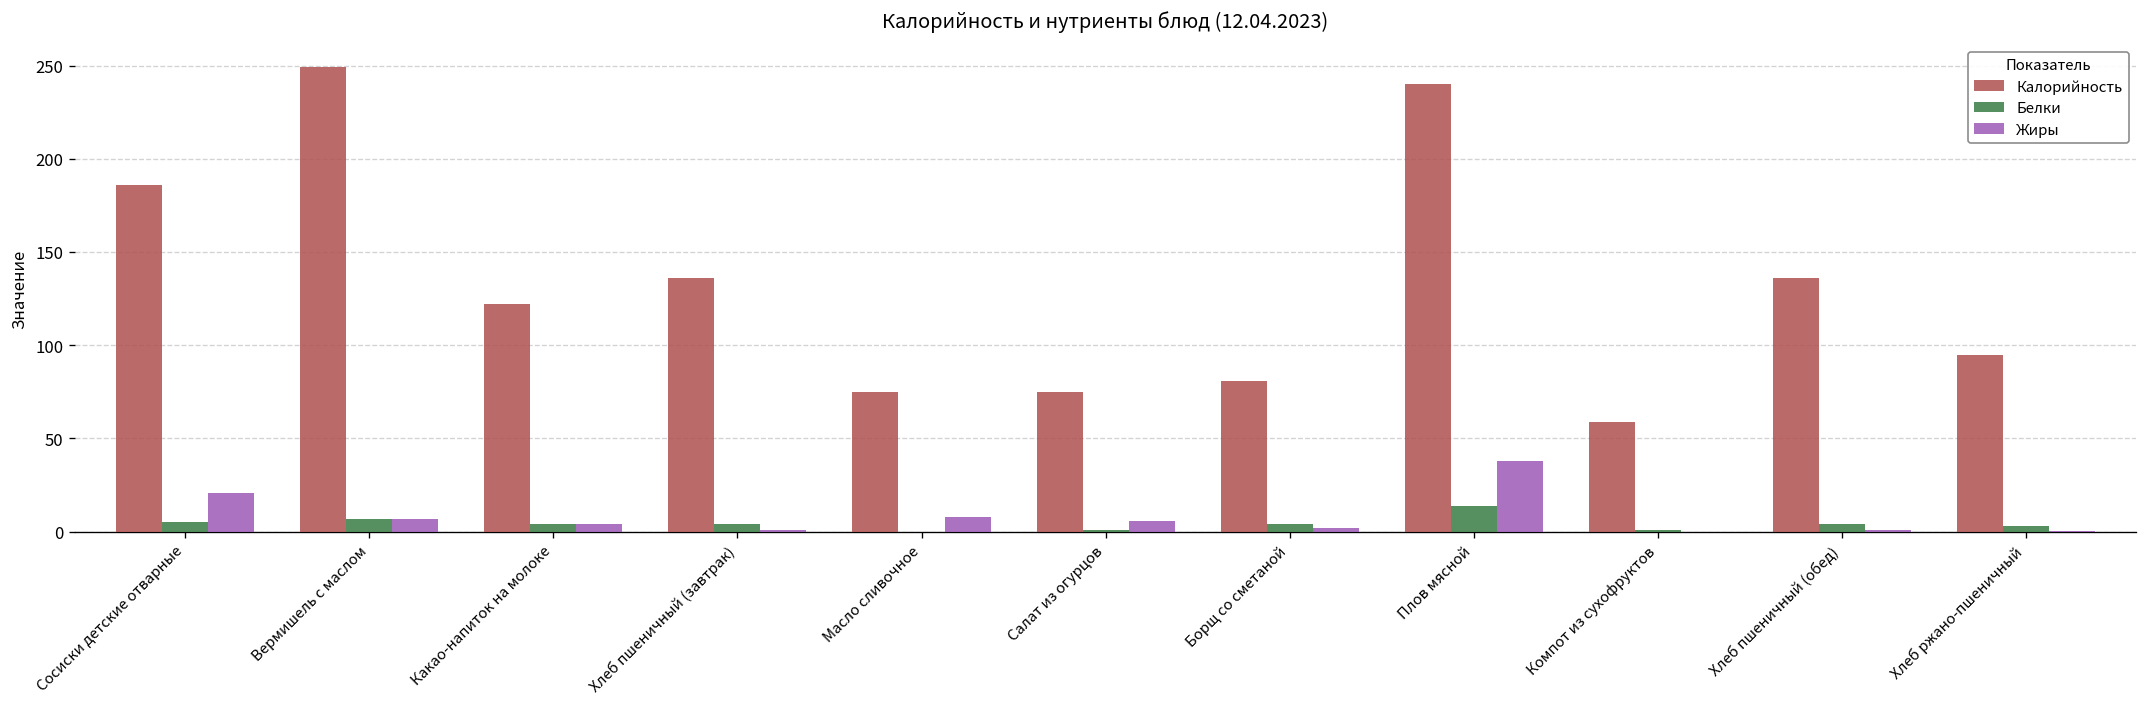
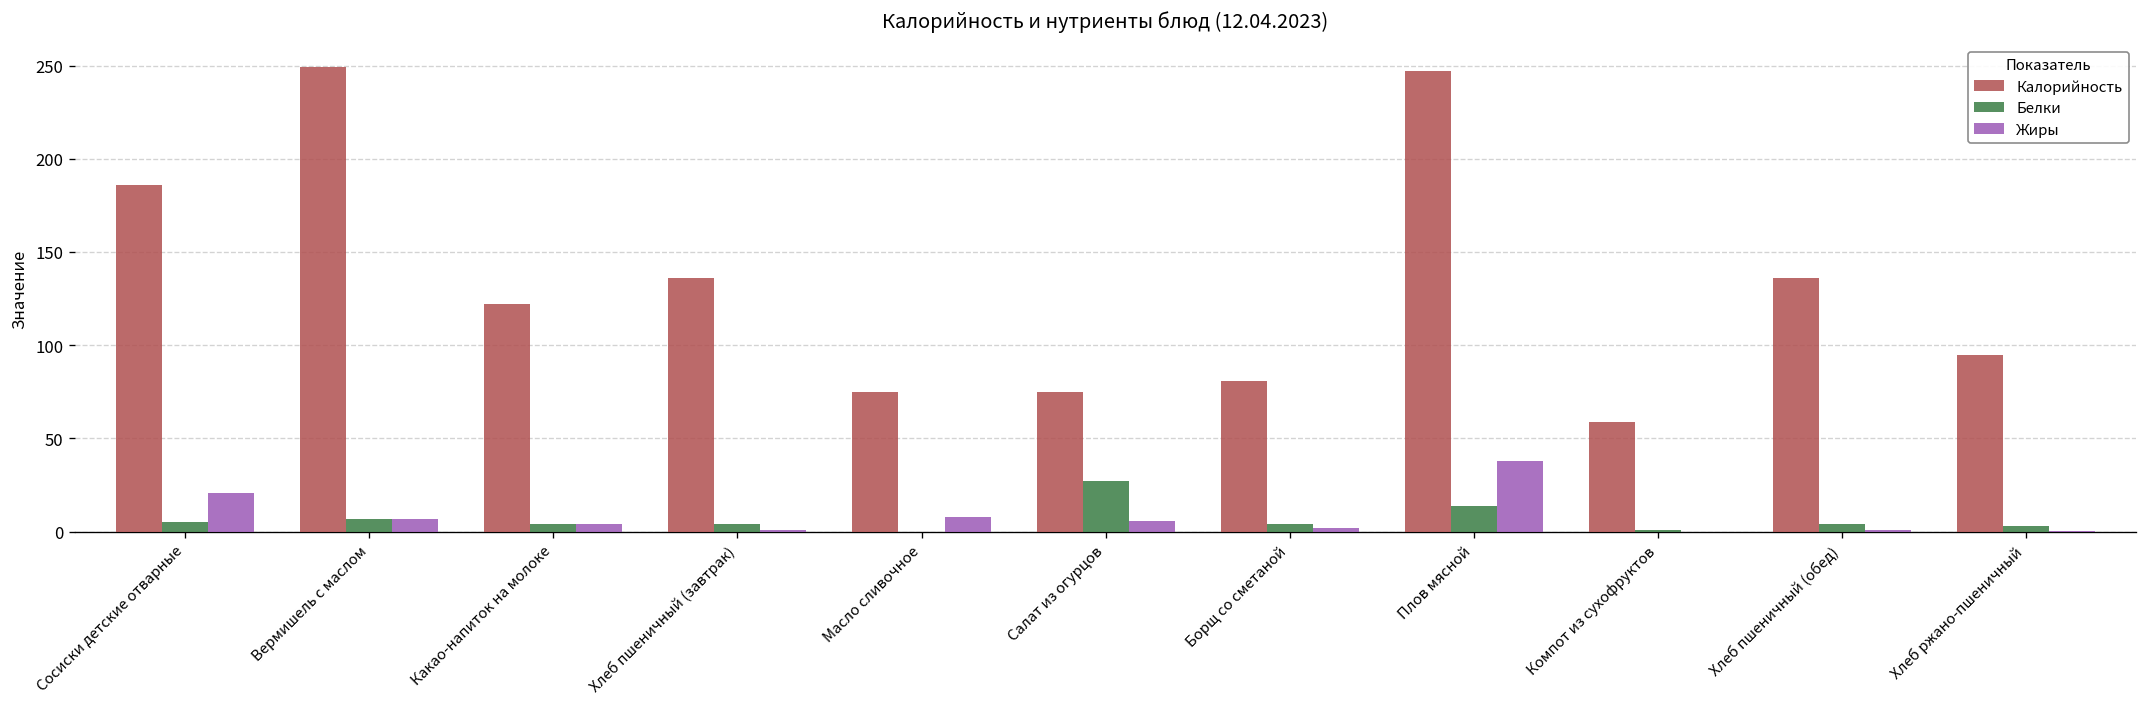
Белки, Салат из огурцов: 1 -> 27
Калорийность, Плов мясной: 240 -> 247
